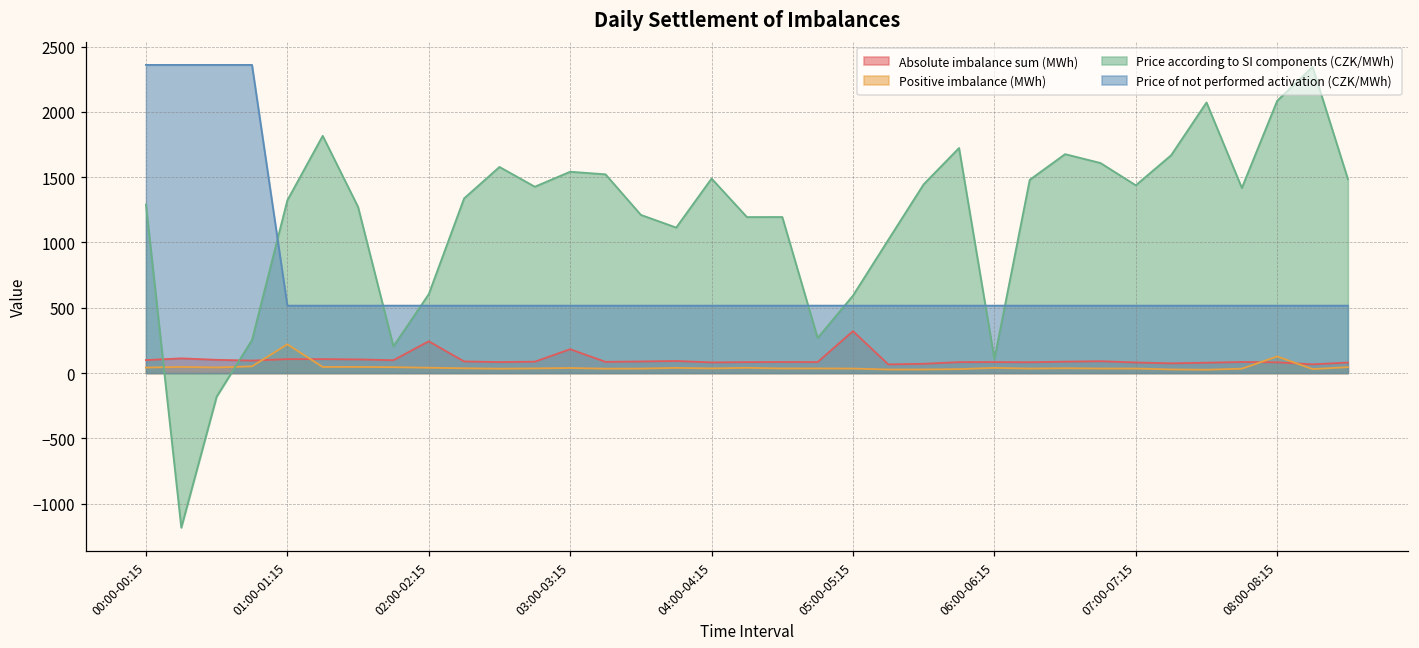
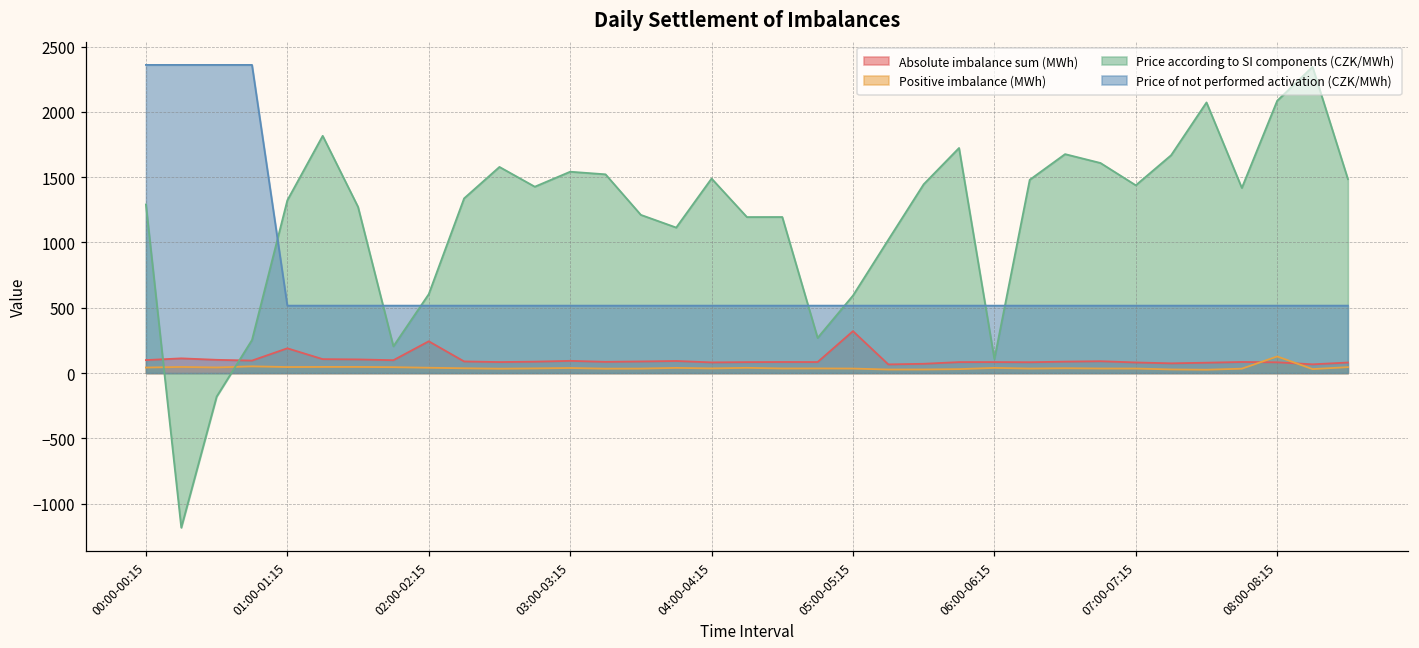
Absolute imbalance sum (MWh), 01:00-01:15: 110 -> 190
Positive imbalance (MWh), 01:00-01:15: 220 -> 50
Absolute imbalance sum (MWh), 03:00-03:15: 180 -> 90
